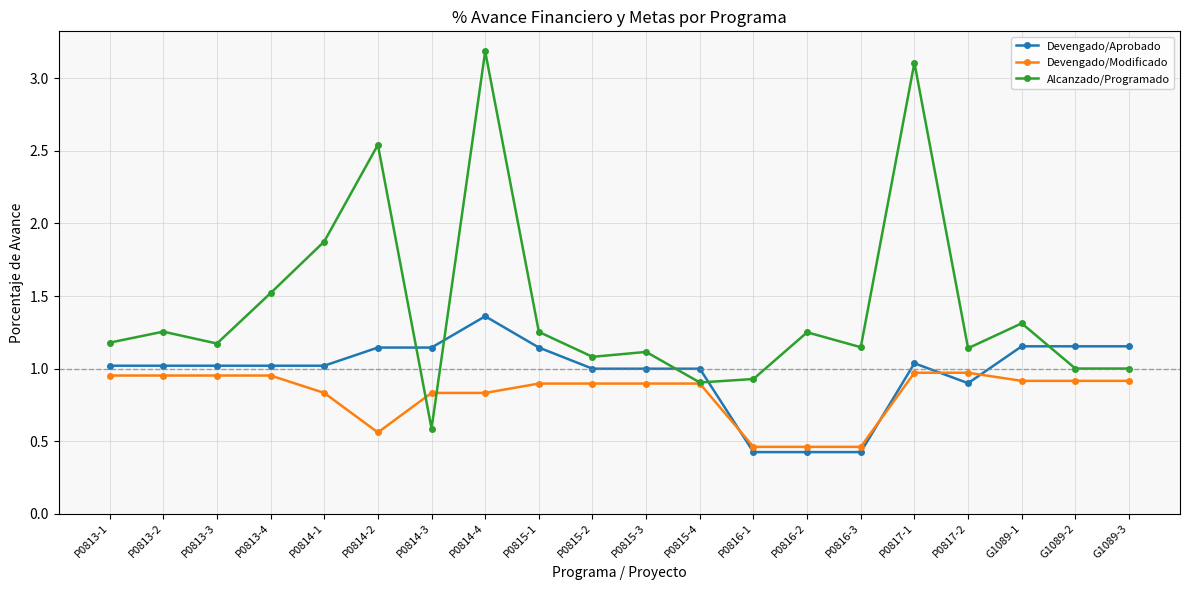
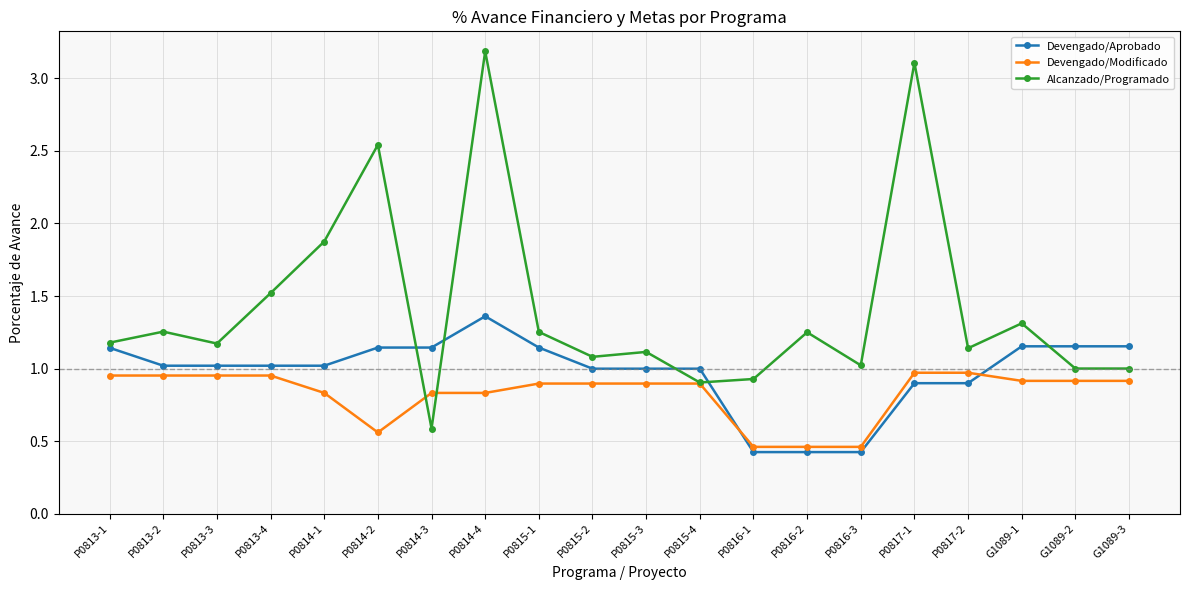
Devengado/Aprobado, P0813-1: 1.02 -> 1.14
Alcanzado/Programado, P0816-3: 1.15 -> 1.02
Devengado/Aprobado, P0817-1: 1.04 -> 0.90
